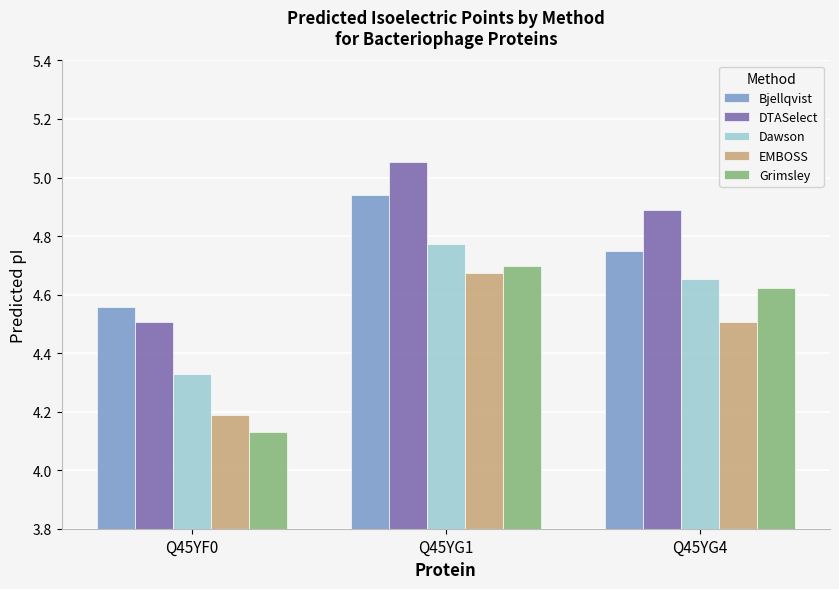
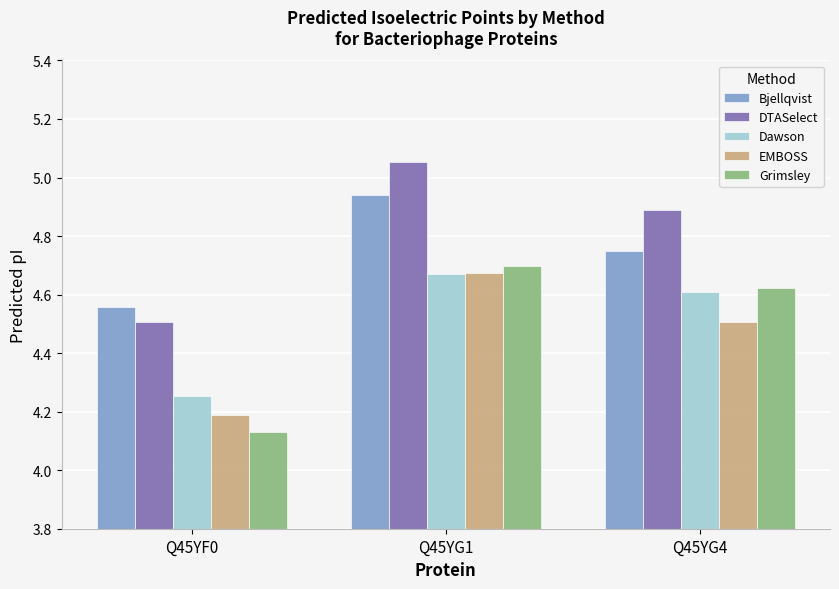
Dawson, Q45YF0: 4.33 -> 4.26
Dawson, Q45YG1: 4.77 -> 4.67
Dawson, Q45YG4: 4.65 -> 4.61
